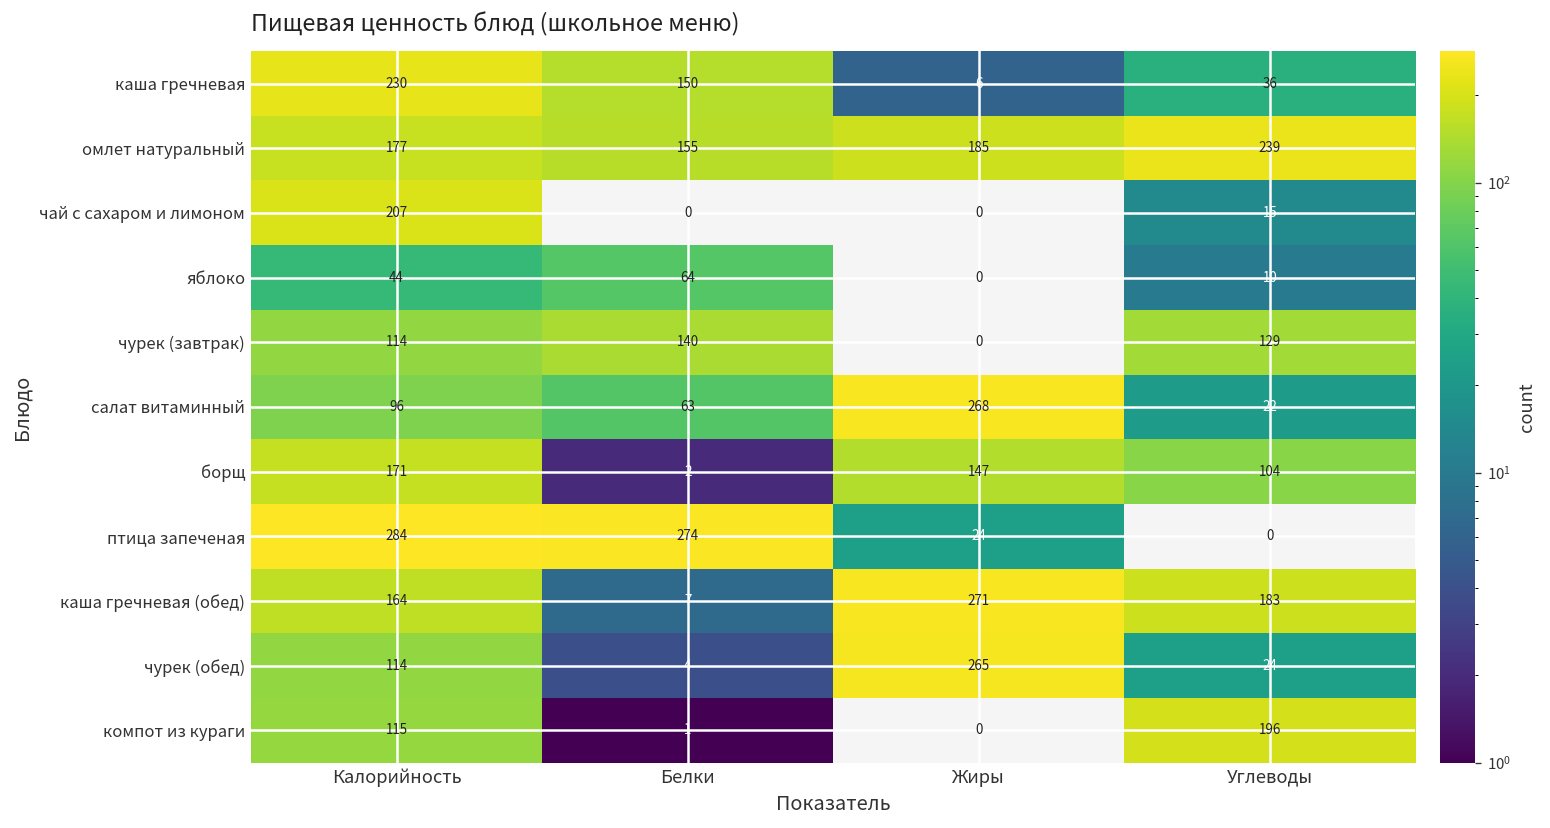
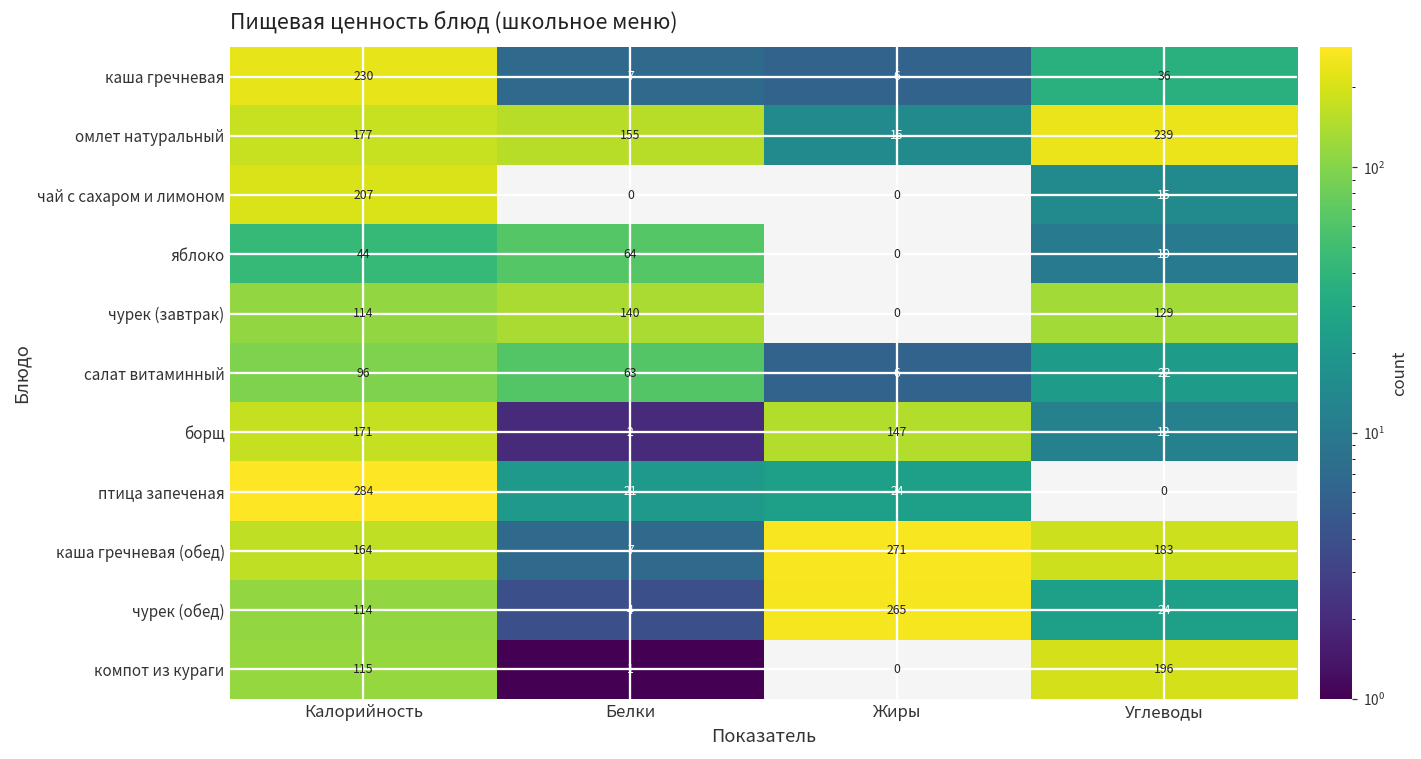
каша гречневая, Белки: 150 -> 7
омлет натуральный, Жиры: 185 -> 15
салат витаминный, Жиры: 268 -> 6
борщ, Углеводы: 104 -> 12
птица запеченая, Белки: 274 -> 21
